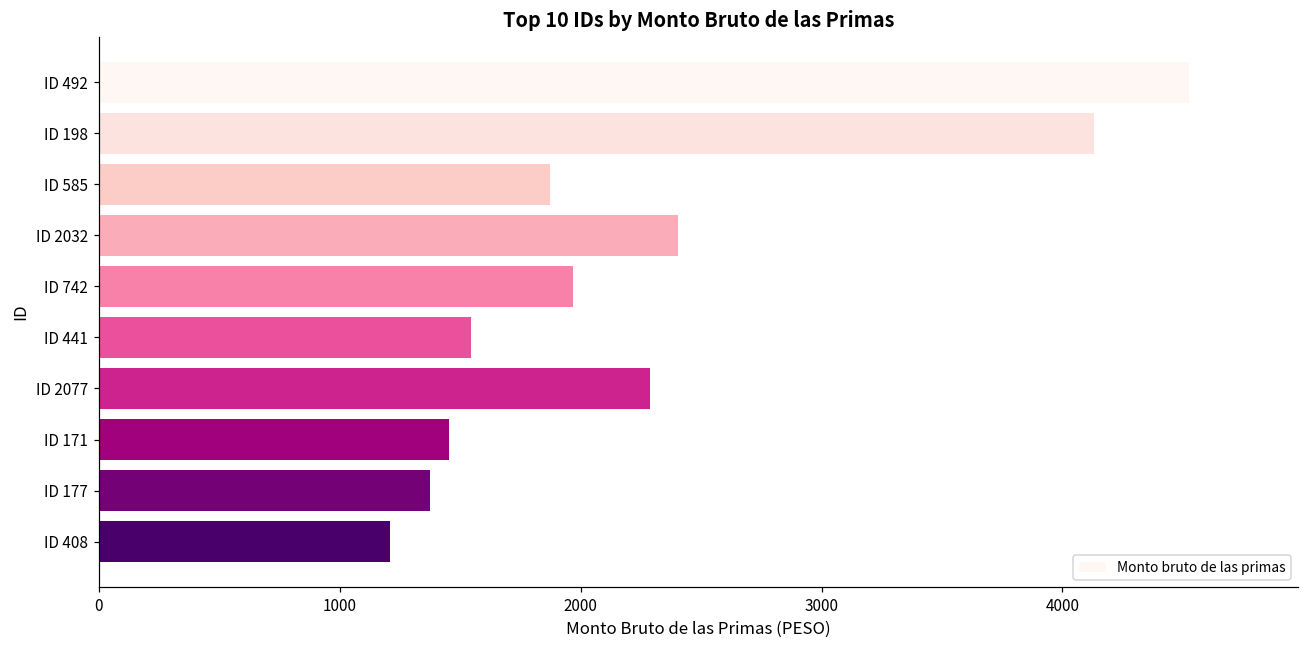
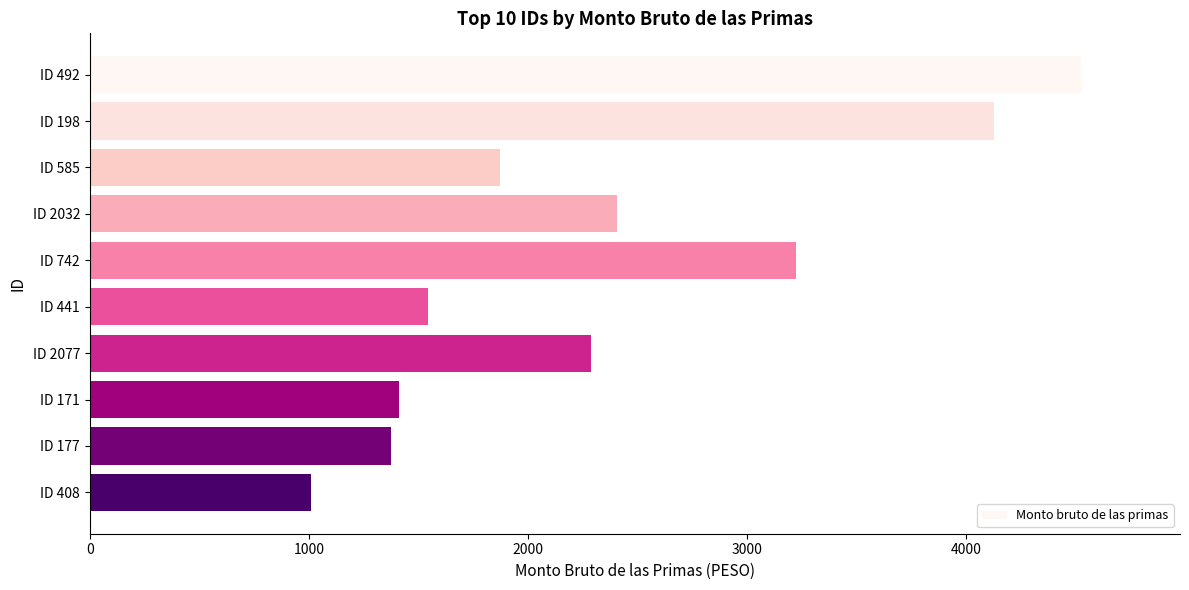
ID 742: 1970 -> 3220
ID 171: 1450 -> 1410
ID 408: 1210 -> 1010
